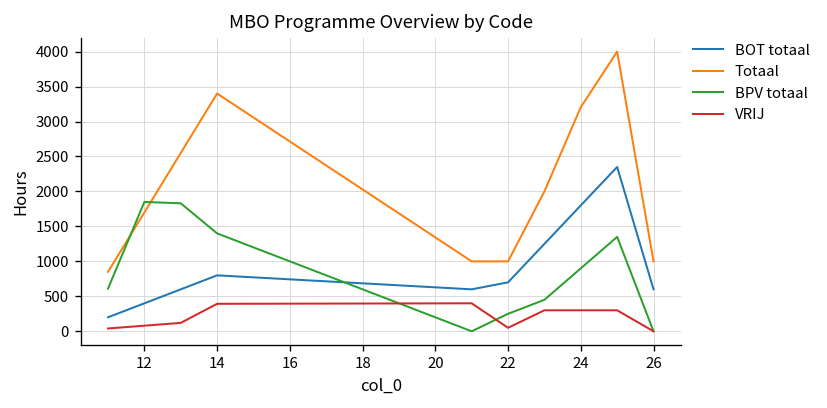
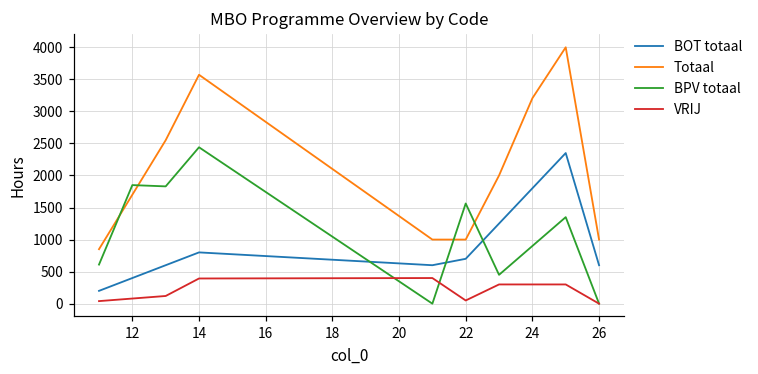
Totaal, 14: 3400 -> 3600
BPV totaal, 14: 1400 -> 2400
BPV totaal, 22: 300 -> 1600
